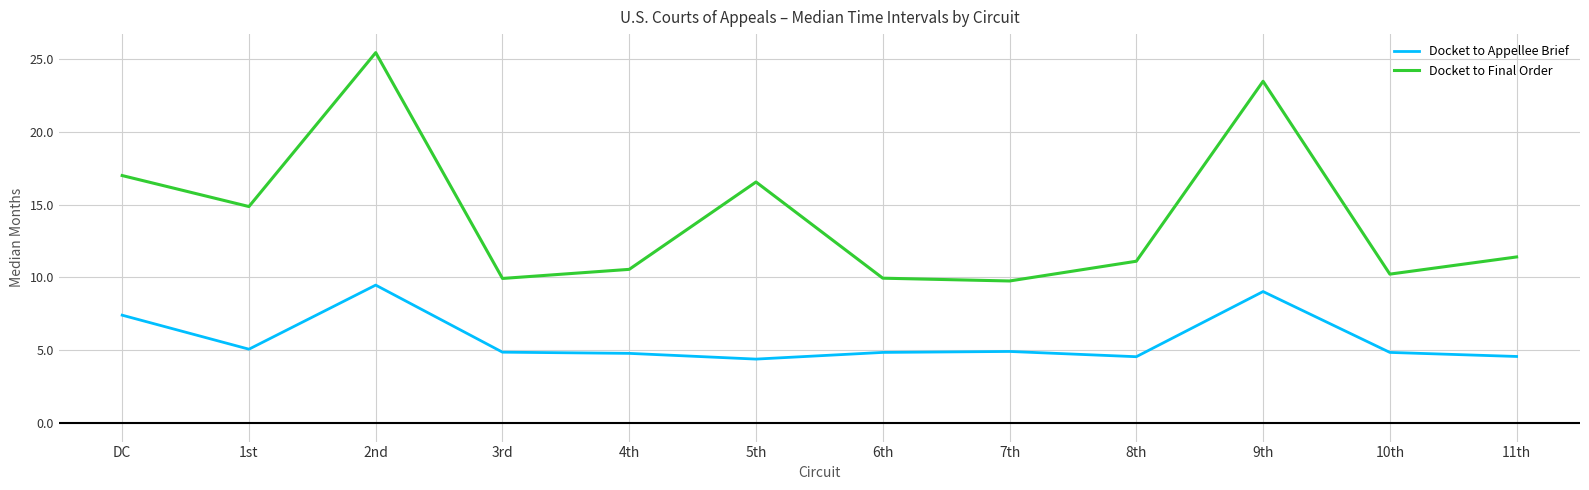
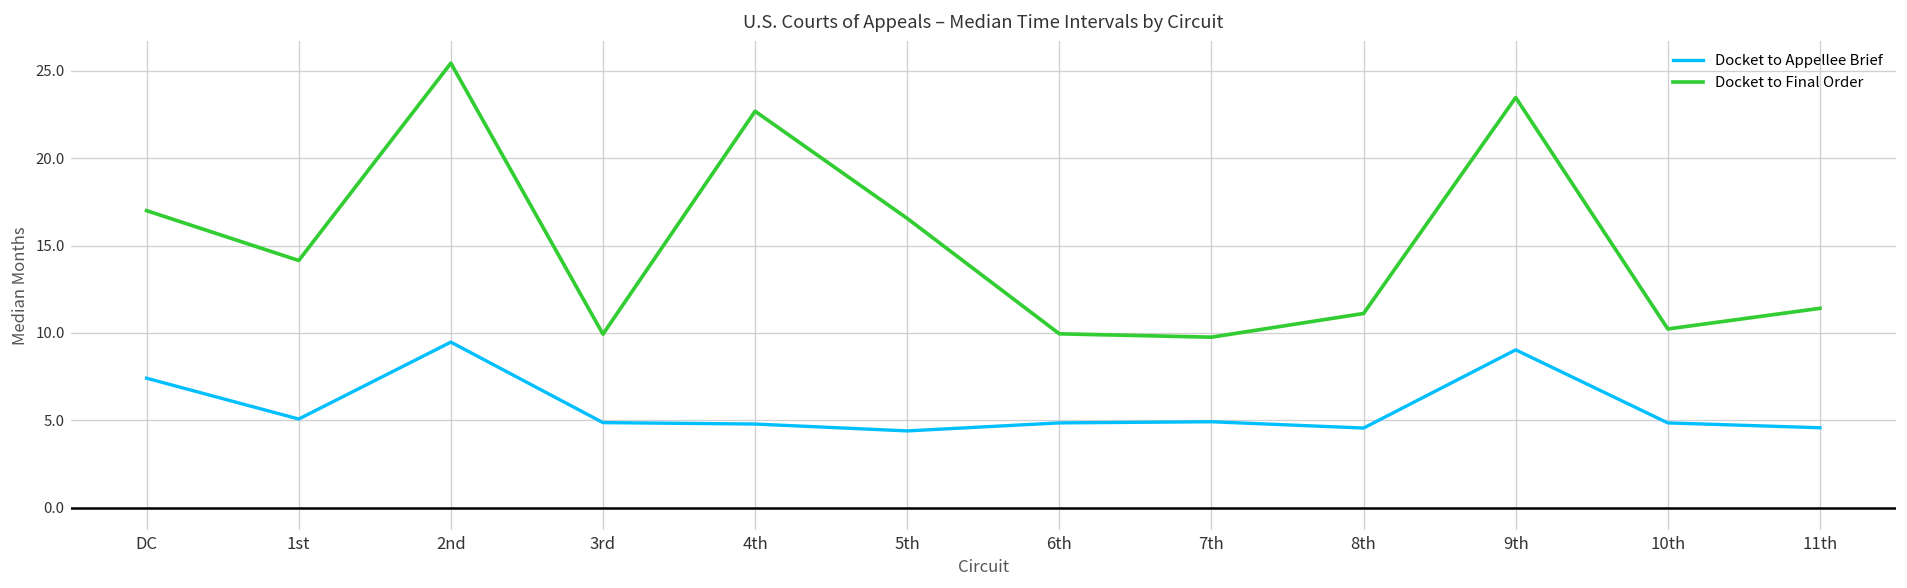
Docket to Final Order, 1st: 14.9 -> 14.1
Docket to Final Order, 4th: 10.6 -> 22.7
